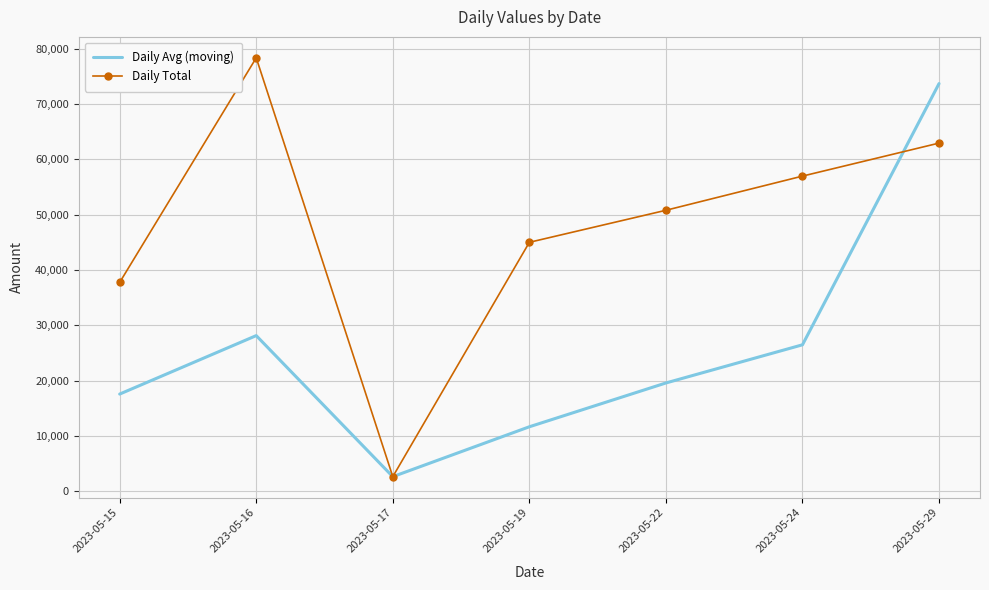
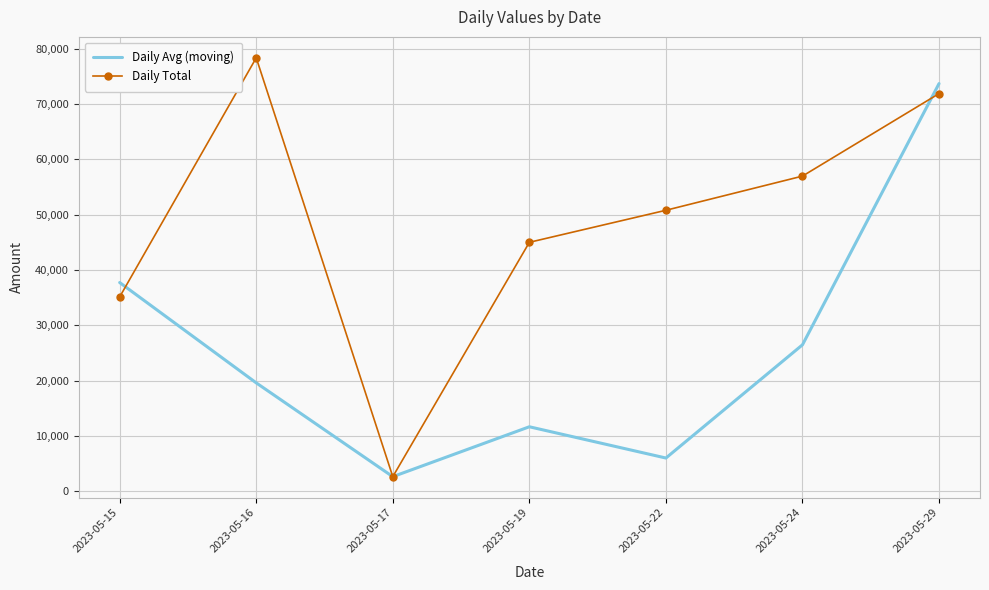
Daily Avg (moving), 2023-05-15: 18,000 -> 38,000
Daily Total, 2023-05-15: 38,000 -> 35,000
Daily Avg (moving), 2023-05-16: 28,000 -> 20,000
Daily Avg (moving), 2023-05-22: 20,000 -> 6,000
Daily Total, 2023-05-29: 63,000 -> 72,000
